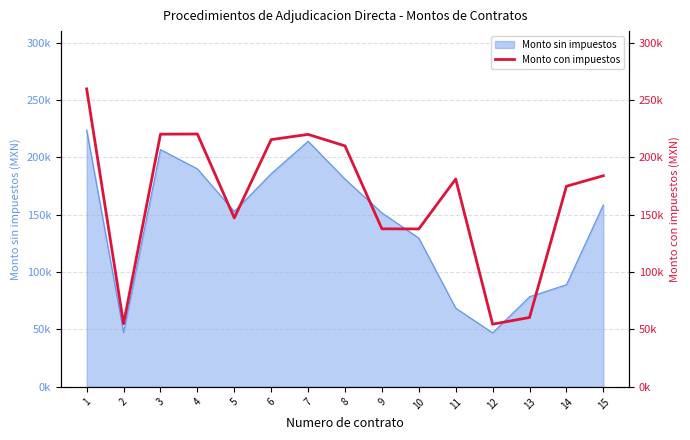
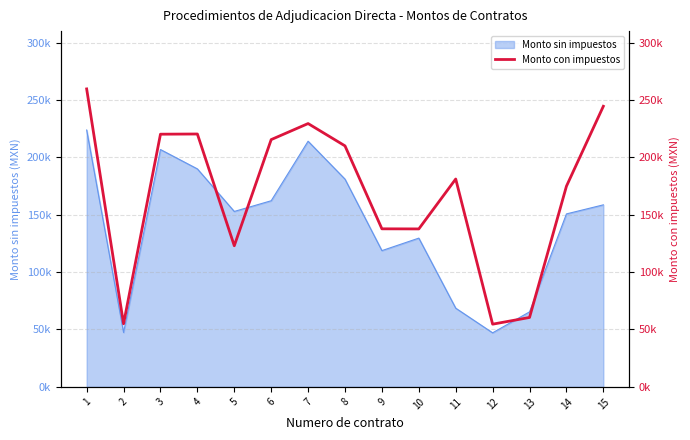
Monto sin impuestos, 6: 186000 -> 162000
Monto sin impuestos, 9: 152000 -> 119000
Monto sin impuestos, 13: 79000 -> 65000
Monto sin impuestos, 14: 89000 -> 151000
Monto con impuestos, 5: 147000 -> 123000
Monto con impuestos, 7: 220000 -> 229000
Monto con impuestos, 15: 184000 -> 245000
